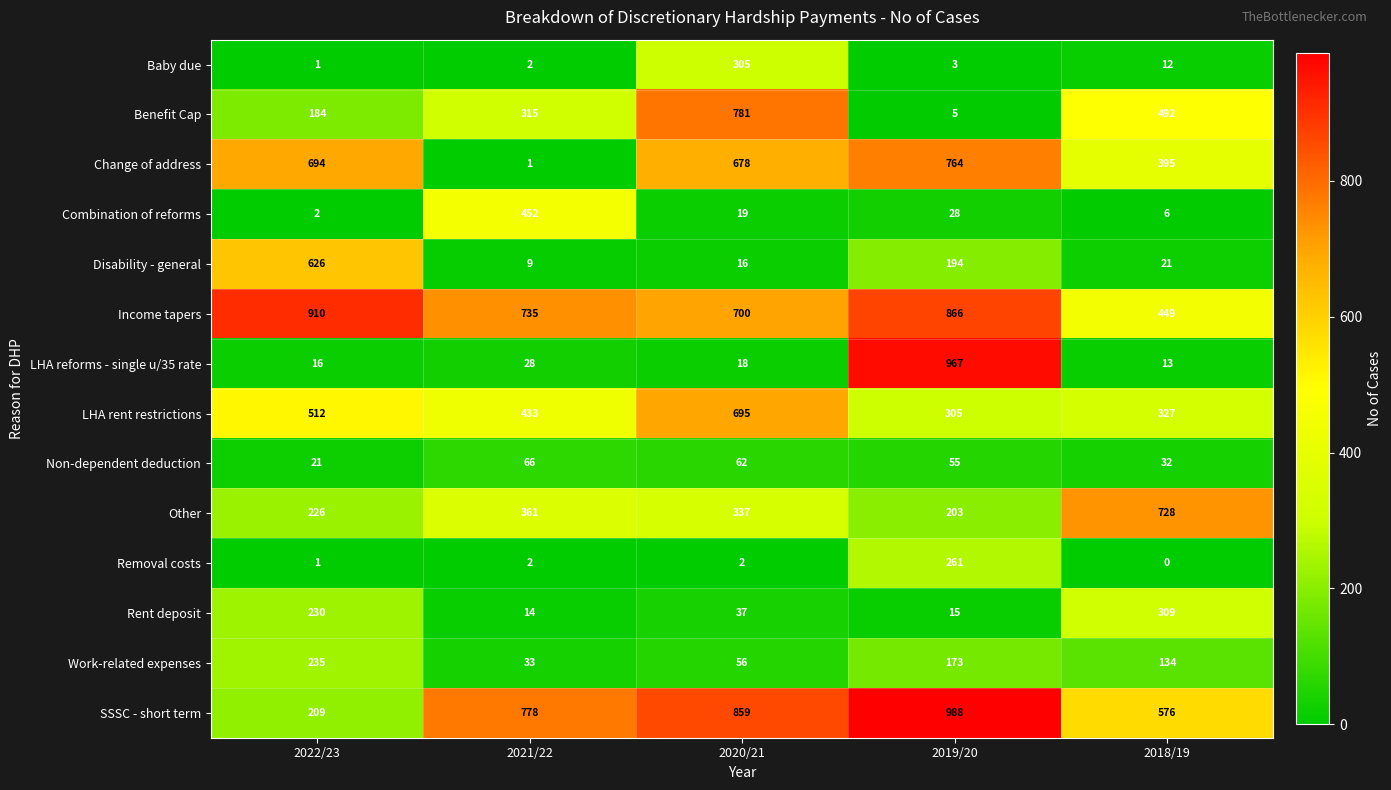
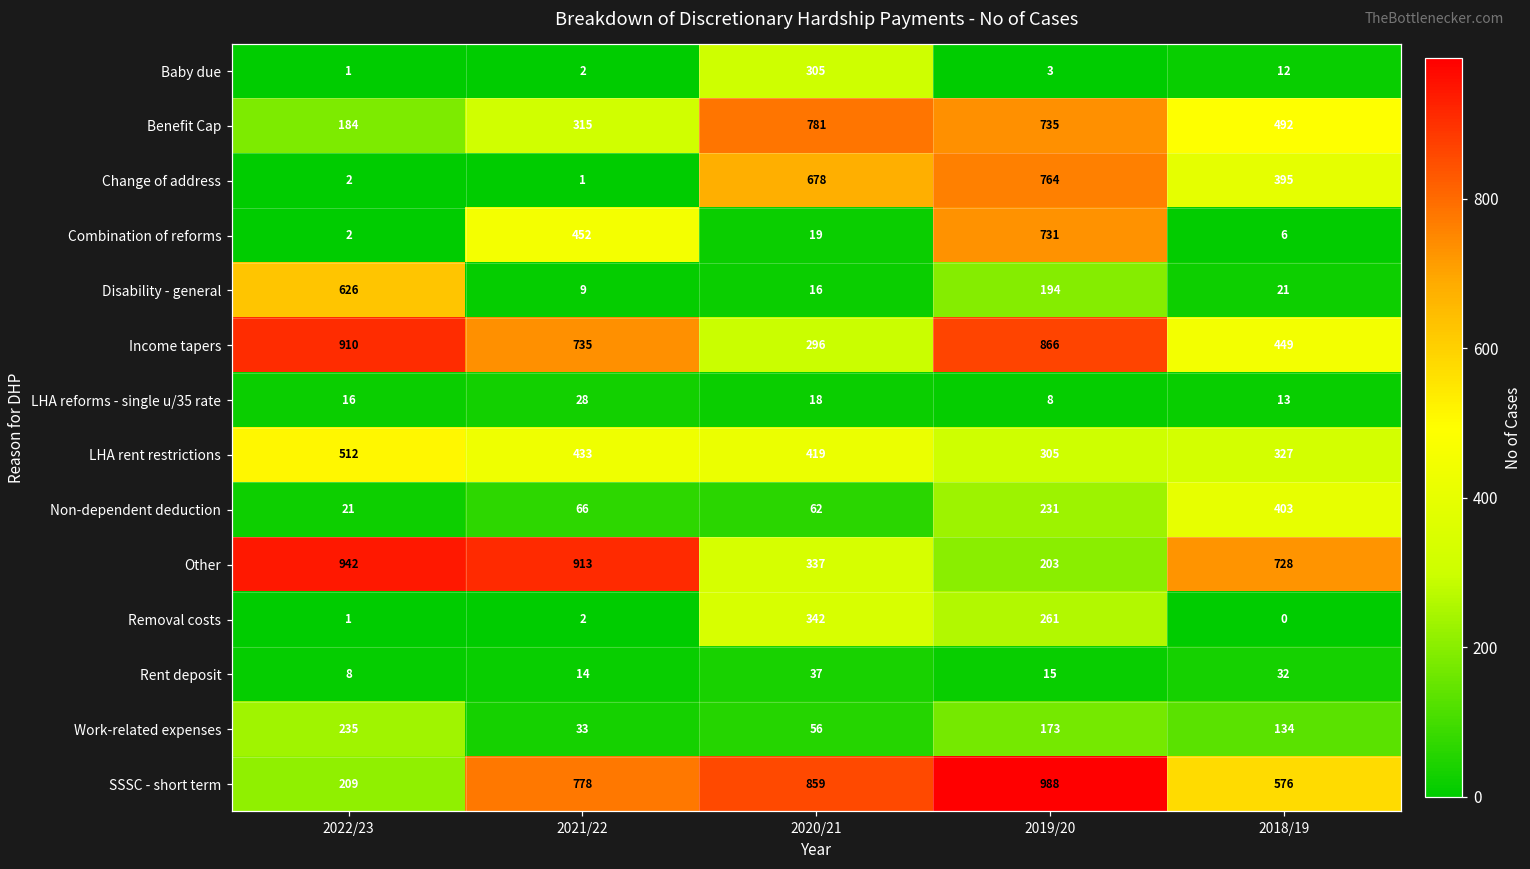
Benefit Cap, 2019/20: 5 -> 735
Change of address, 2022/23: 694 -> 2
Combination of reforms, 2019/20: 28 -> 731
Income tapers, 2020/21: 700 -> 296
LHA reforms - single u/35 rate, 2019/20: 967 -> 8
LHA rent restrictions, 2020/21: 695 -> 419
Non-dependent deduction, 2019/20: 55 -> 231
Non-dependent deduction, 2018/19: 32 -> 403
Other, 2022/23: 226 -> 942
Other, 2021/22: 361 -> 913
Removal costs, 2020/21: 2 -> 342
Rent deposit, 2022/23: 230 -> 8
Rent deposit, 2018/19: 309 -> 32
